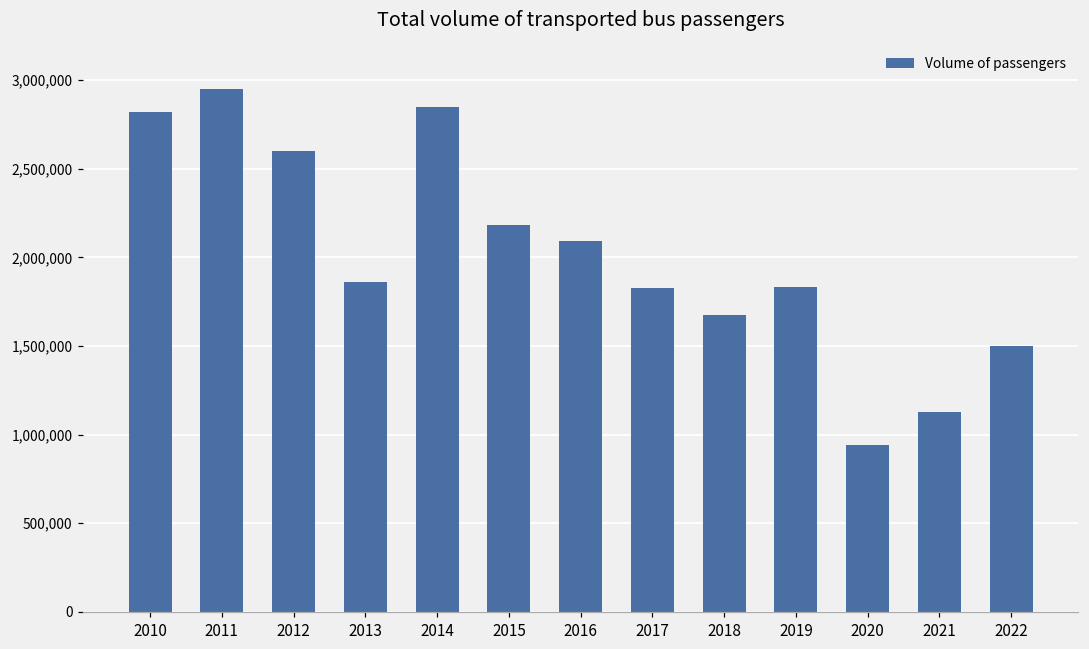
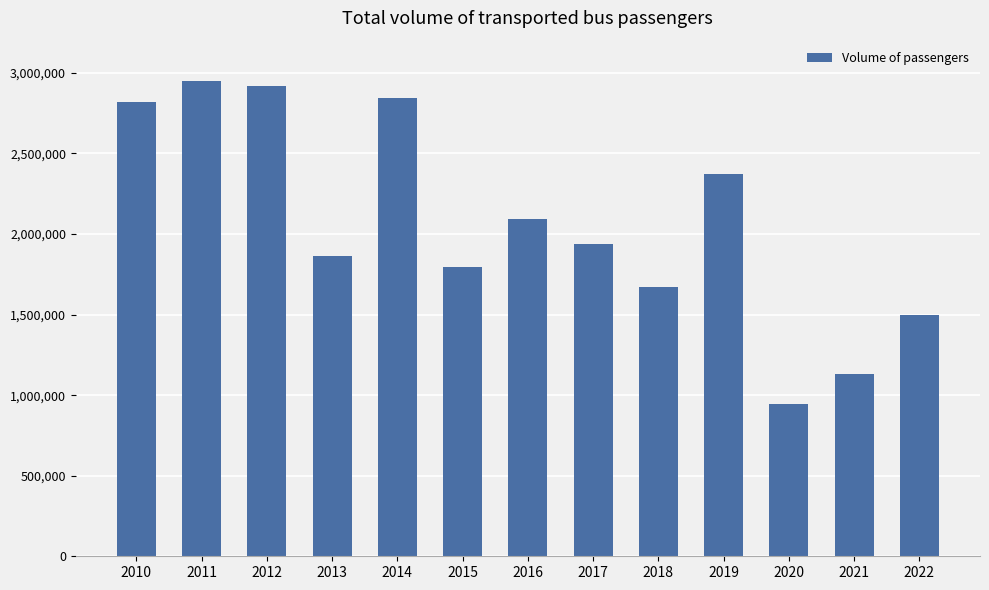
2012: 2,600,000 -> 2,920,000
2015: 2,180,000 -> 1,800,000
2017: 1,820,000 -> 1,940,000
2019: 1,840,000 -> 2,370,000
